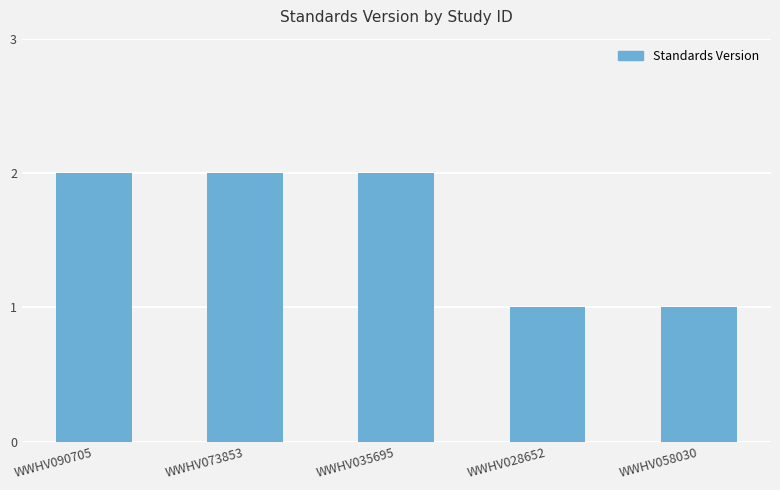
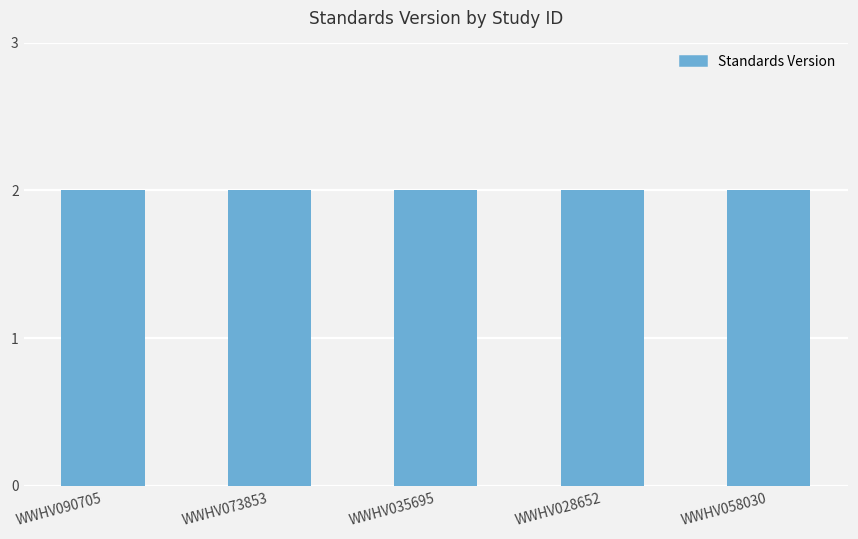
WWHV028652: 1 -> 2
WWHV058030: 1 -> 2
